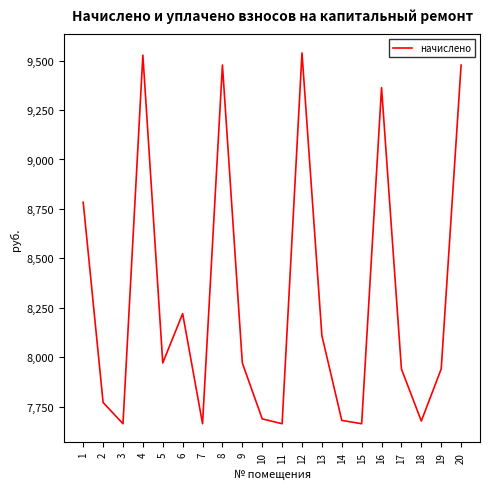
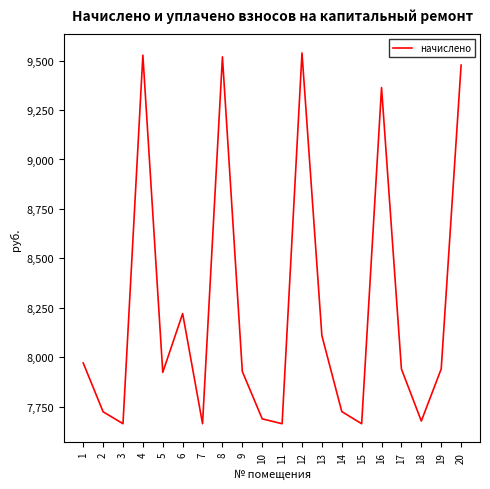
1: 8,780 -> 7,970
2: 7,770 -> 7,730
5: 7,970 -> 7,920
8: 9,480 -> 9,520
9: 7,970 -> 7,930
14: 7,680 -> 7,730
